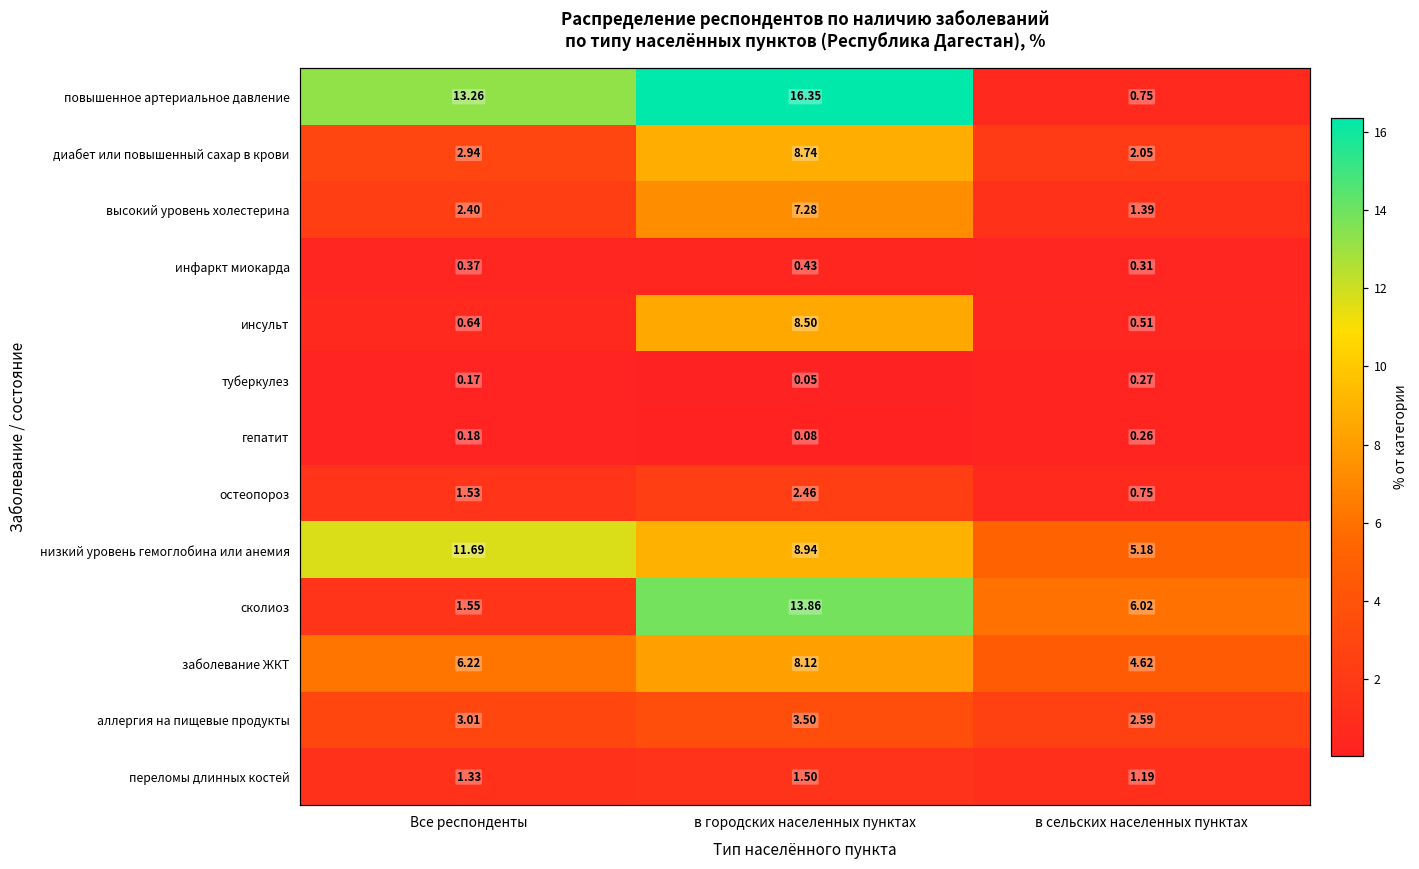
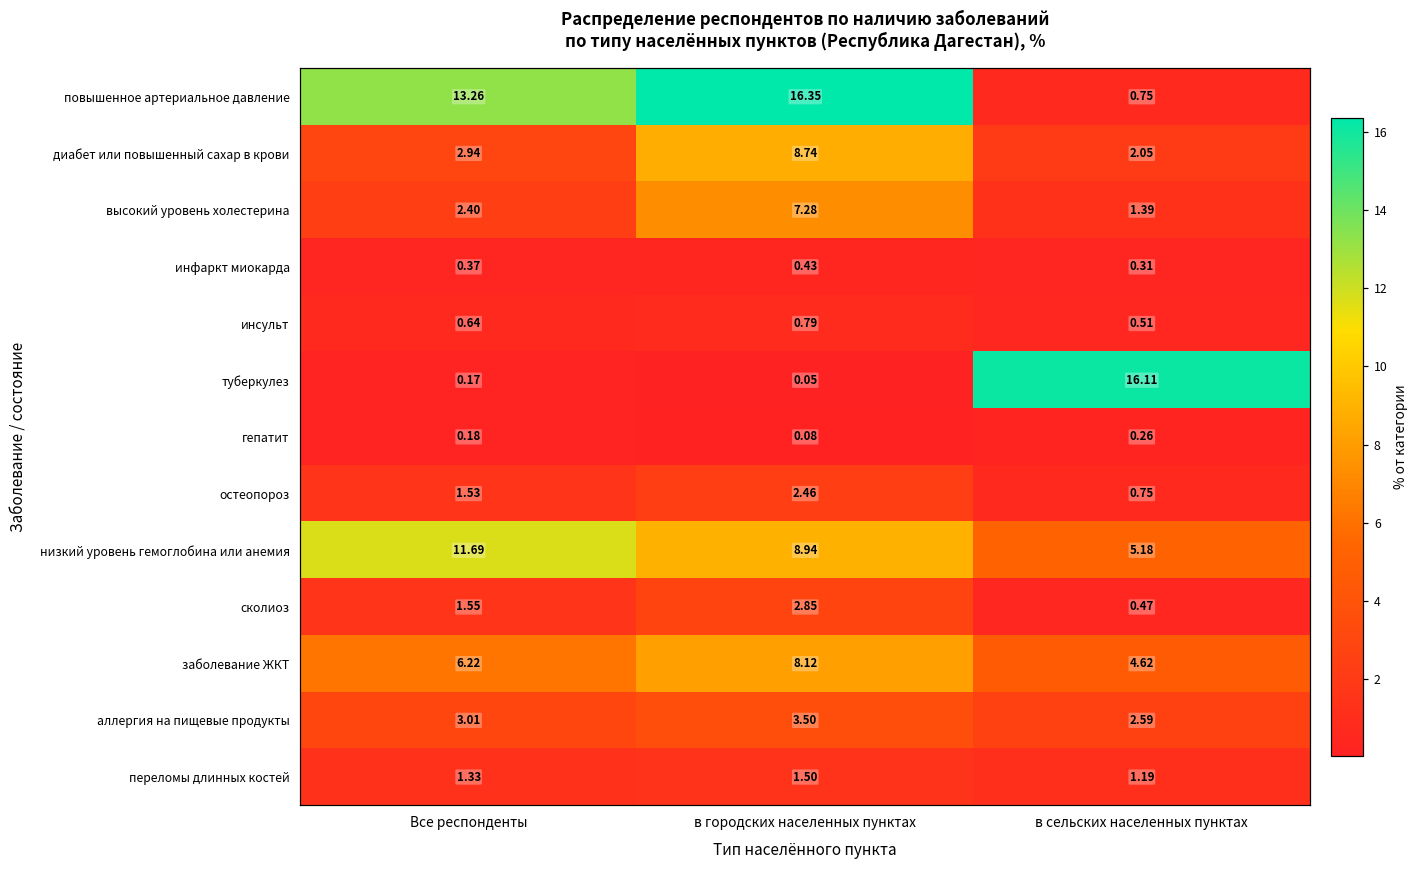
инсульт, в городских населенных пунктах: 8.50 -> 0.79
туберкулез, в сельских населенных пунктах: 0.27 -> 16.11
сколиоз, в городских населенных пунктах: 13.86 -> 2.85
сколиоз, в сельских населенных пунктах: 6.02 -> 0.47
